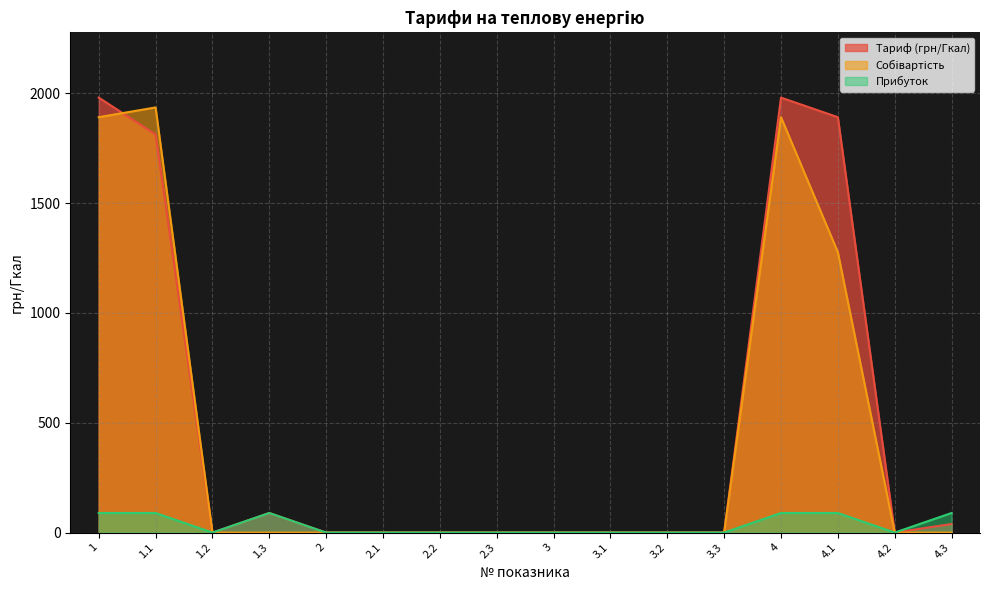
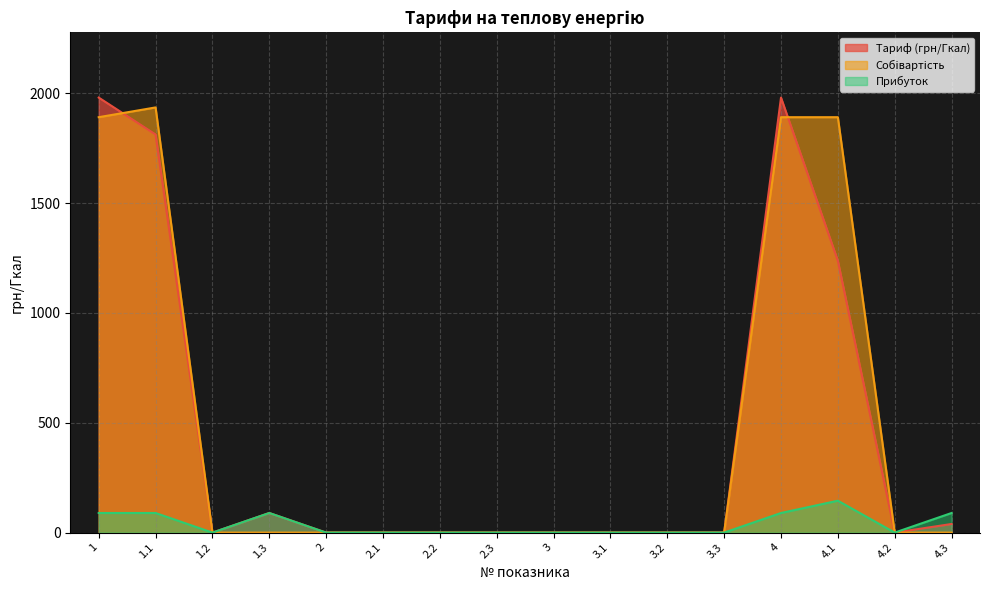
Тариф (грн/Гкал), 4.1: 1890 -> 1240
Собівартість, 4.1: 1280 -> 1890
Прибуток, 4.1: 90 -> 150
